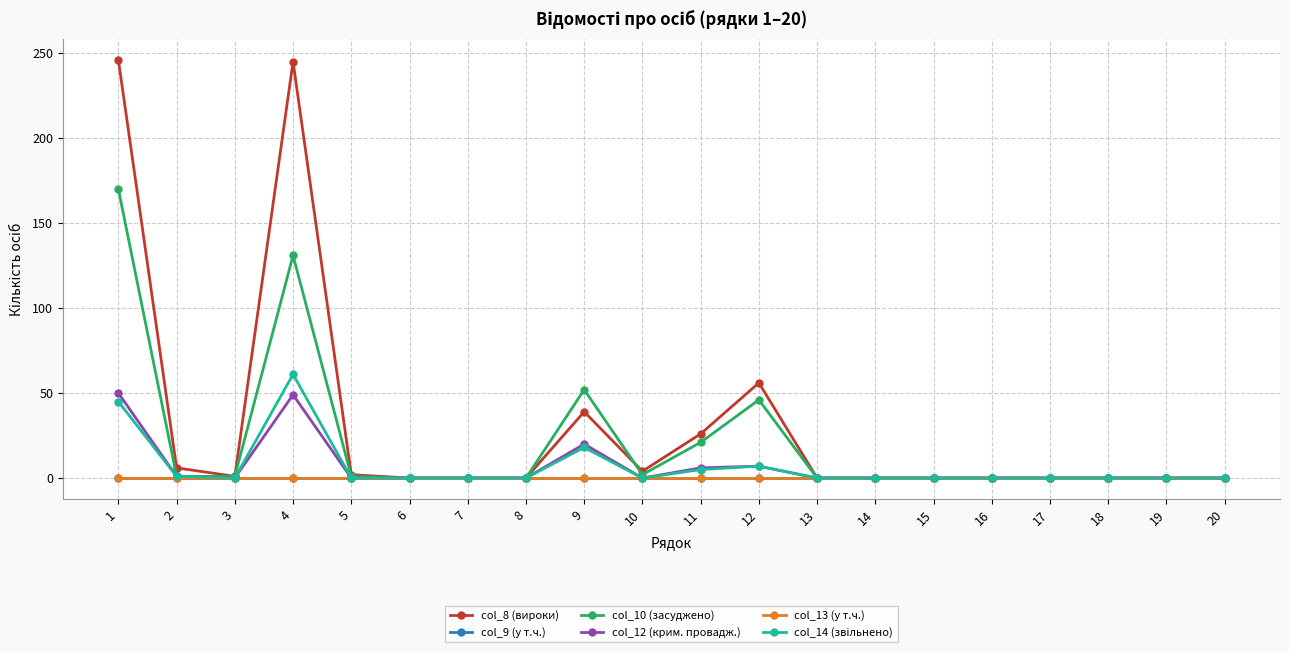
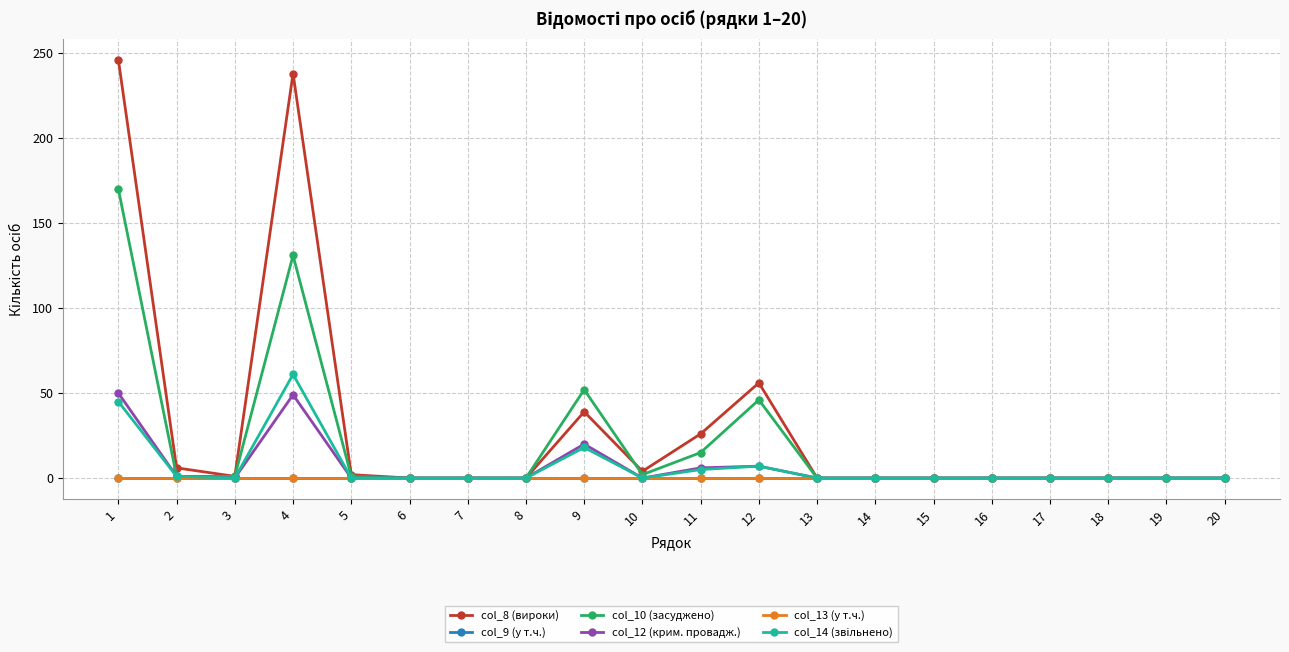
col_8 (вироки), 4: 245 -> 238
col_10 (засуджено), 11: 21 -> 15
